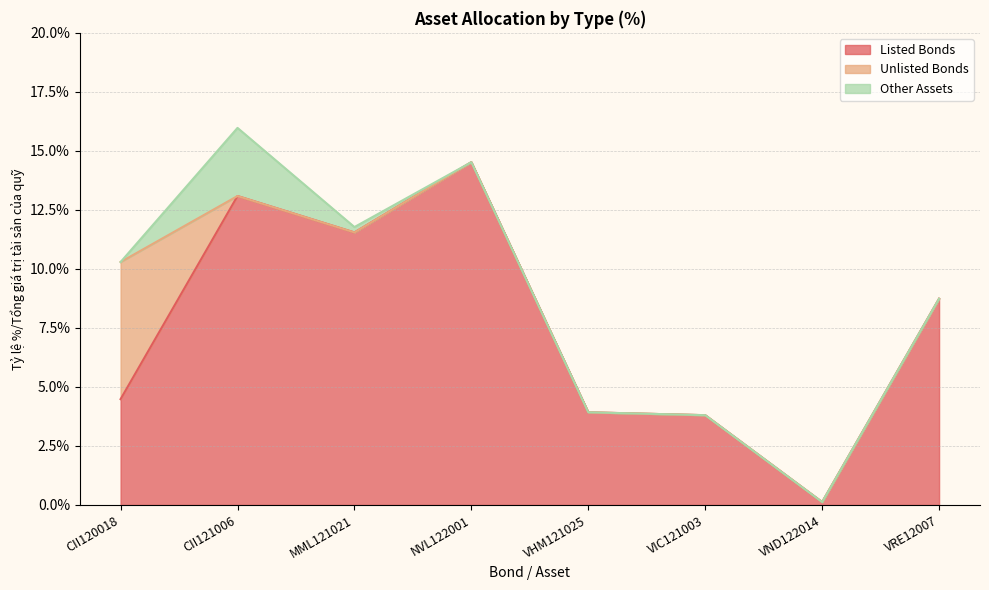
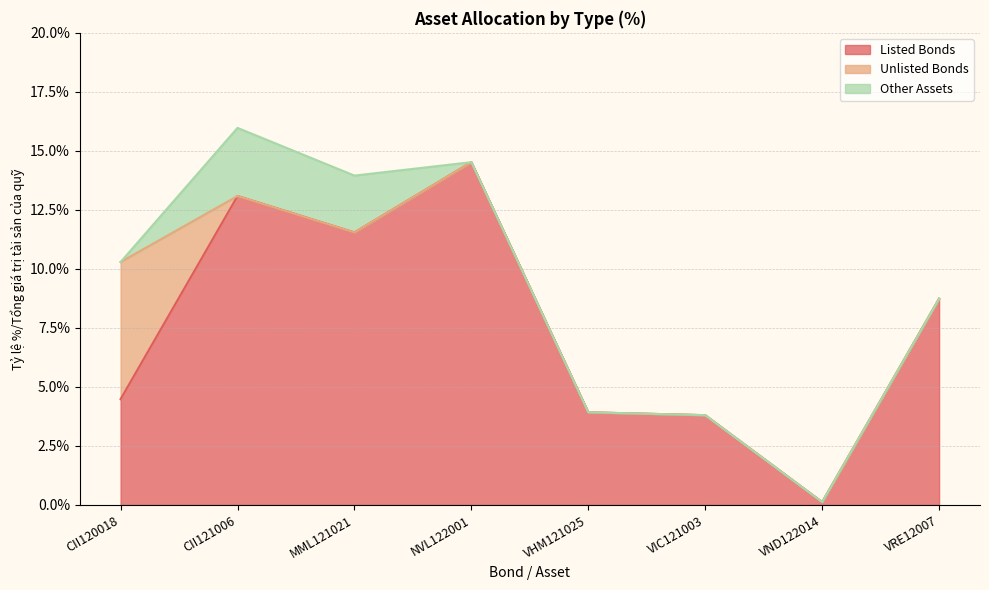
Other Assets, MML121021: 0.2% -> 2.4%
